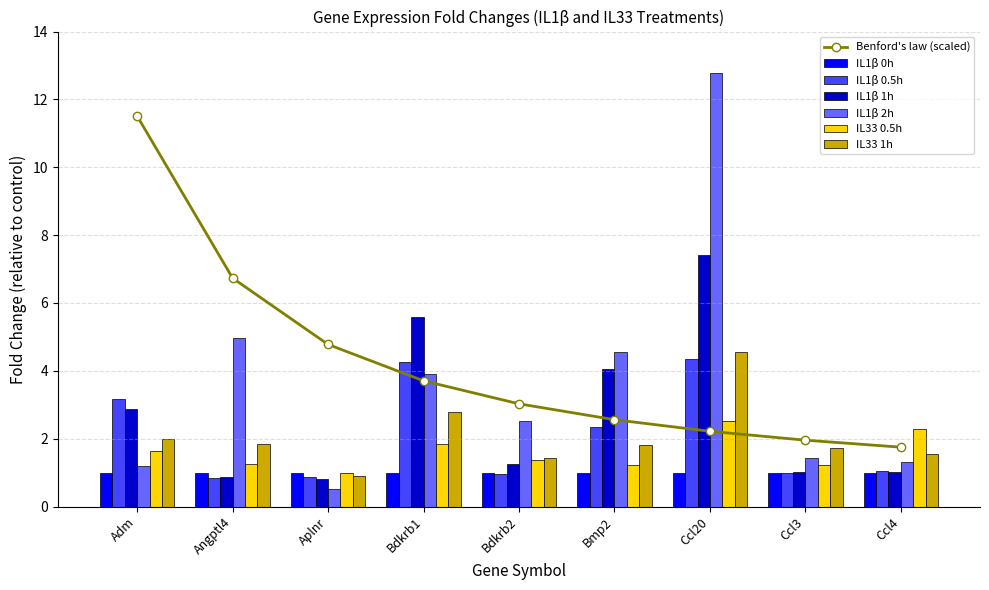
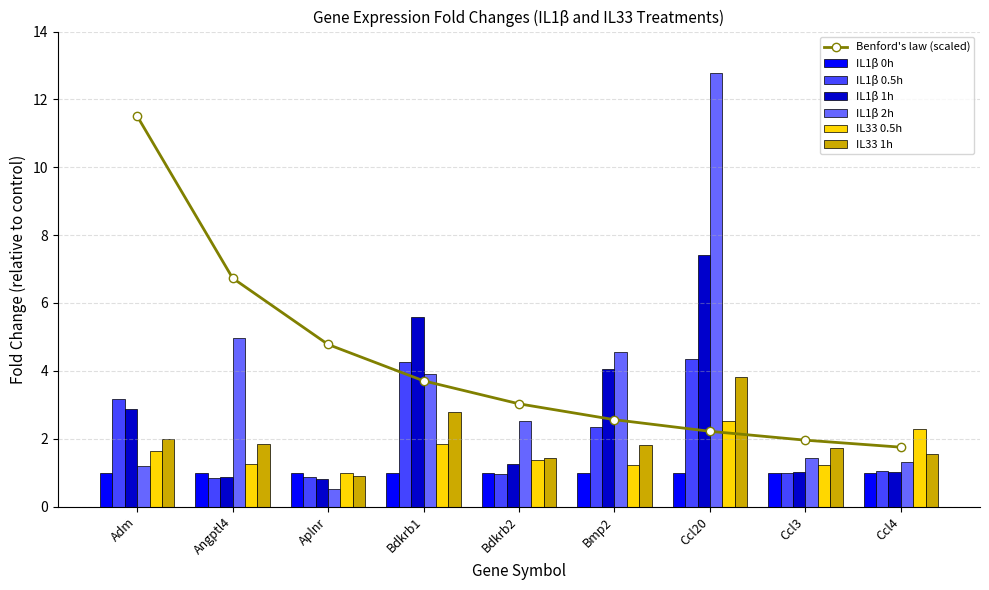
IL33 1h, Ccl20: 4.5 -> 3.8
